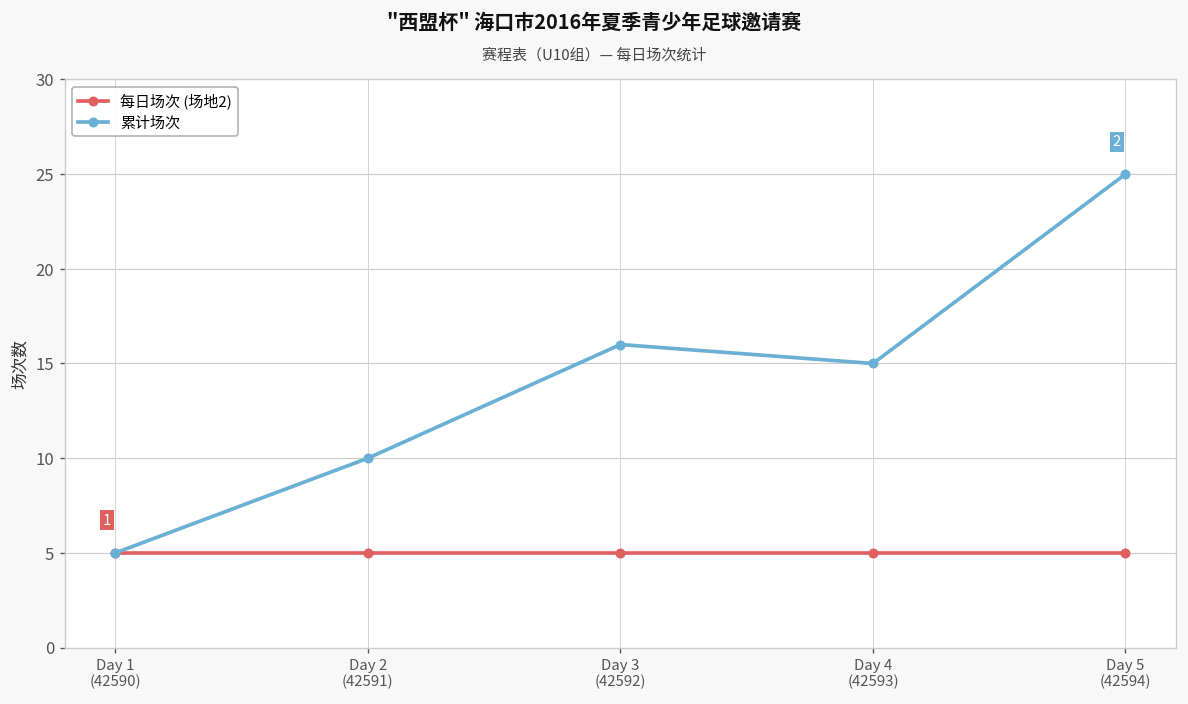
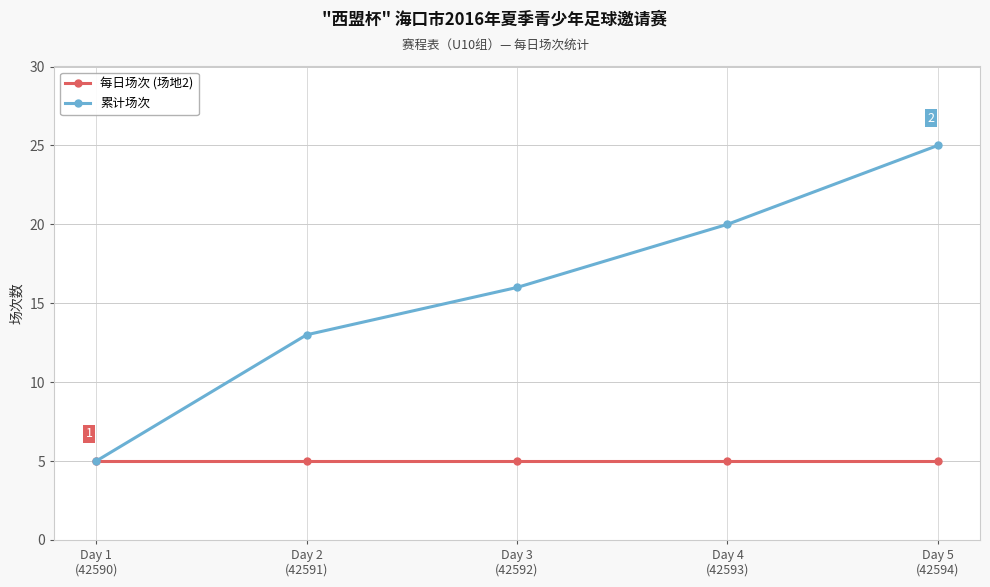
累计场次, Day 2 (42591): 10 -> 13
累计场次, Day 4 (42593): 15 -> 20
